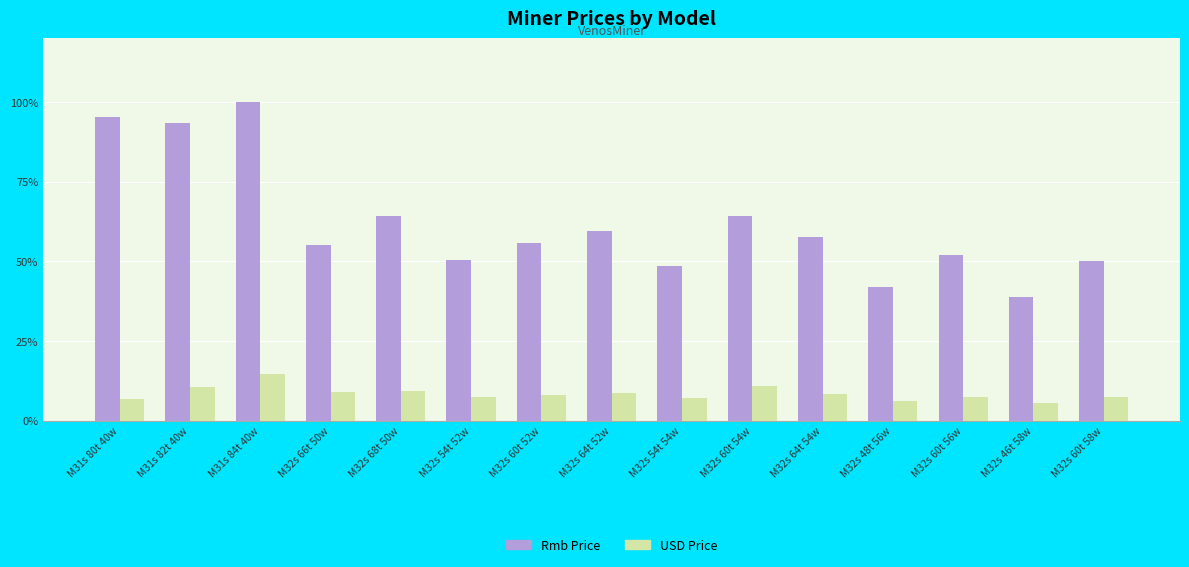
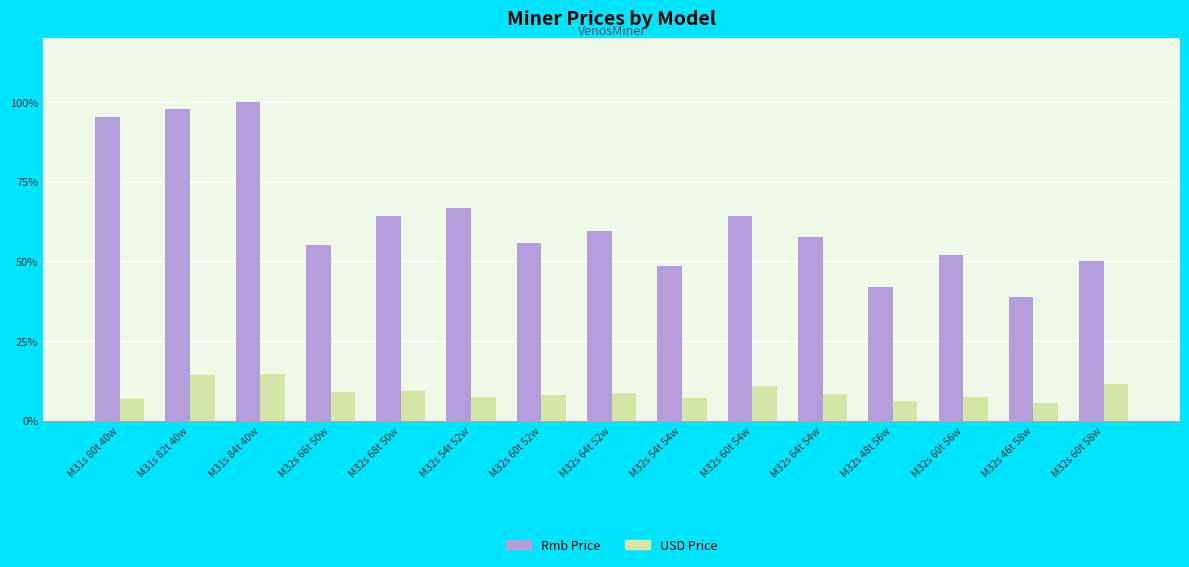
Rmb Price, M31s 82t 40w: 93% -> 98%
USD Price, M31s 82t 40w: 11% -> 14%
Rmb Price, M32s 54t 52w: 50% -> 67%
USD Price, M32s 60t 58w: 7% -> 11%
